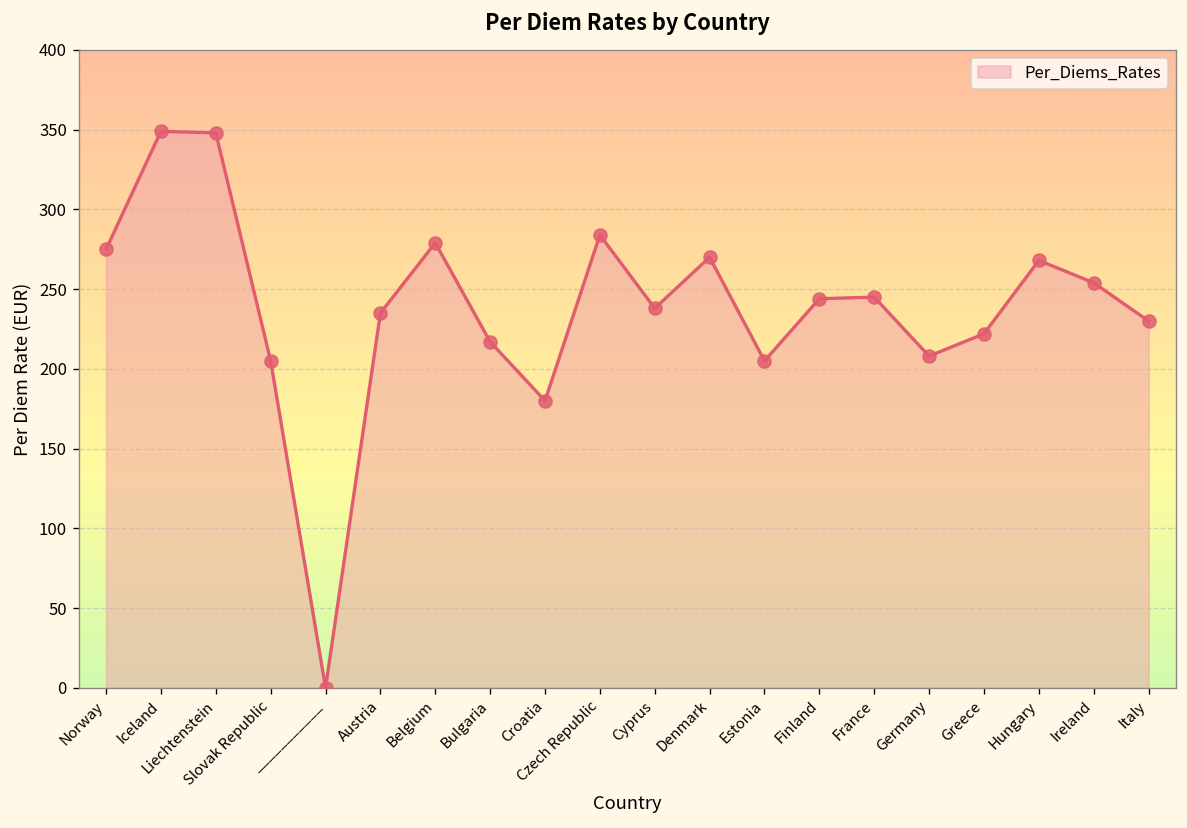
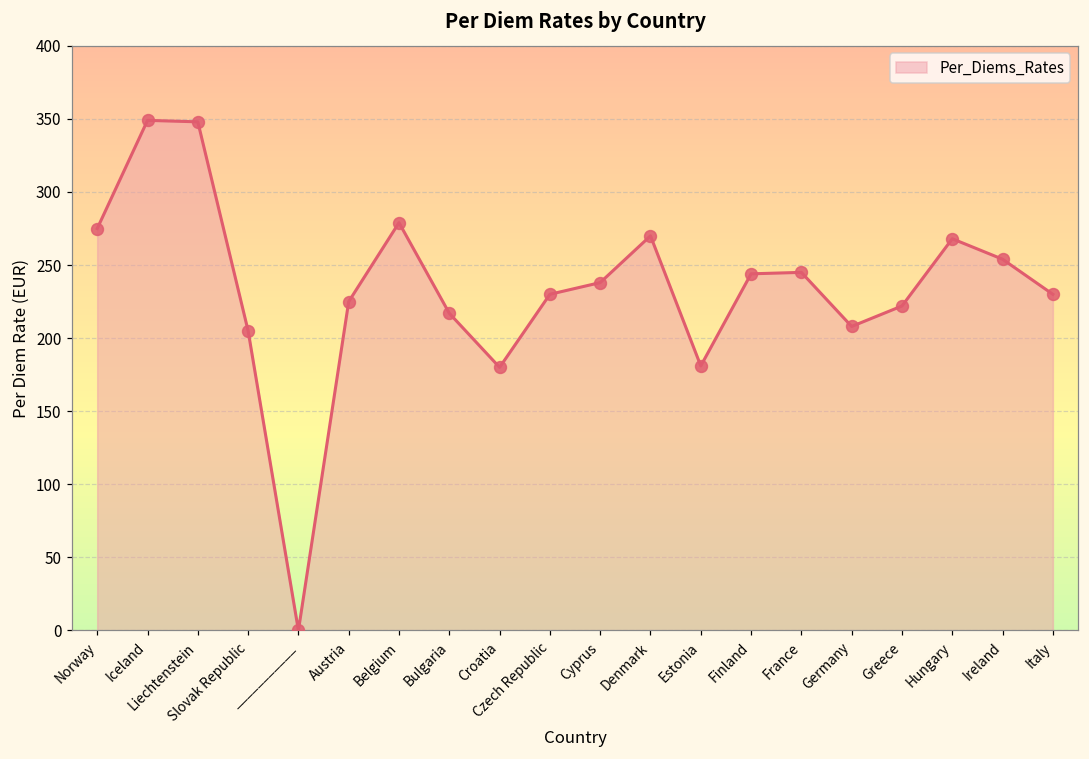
Austria: 235 -> 225
Czech Republic: 284 -> 230
Estonia: 205 -> 181
